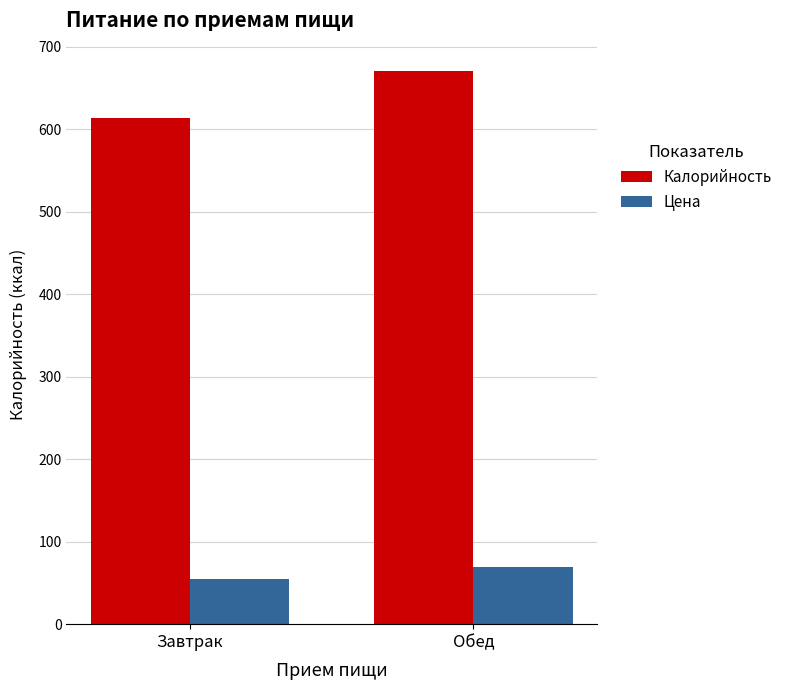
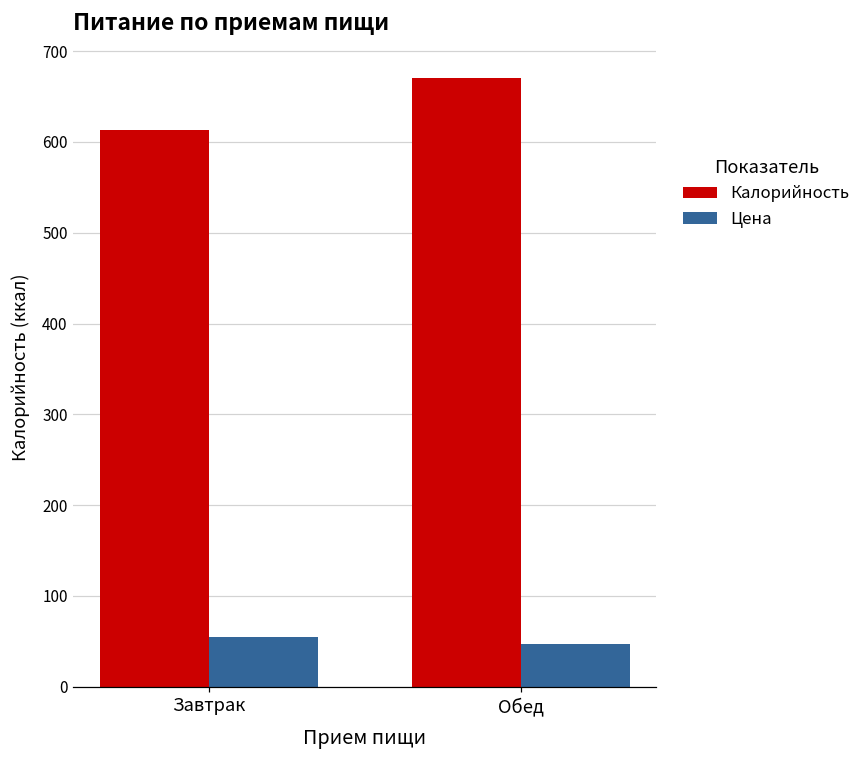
Цена, Обед: 70 -> 50
